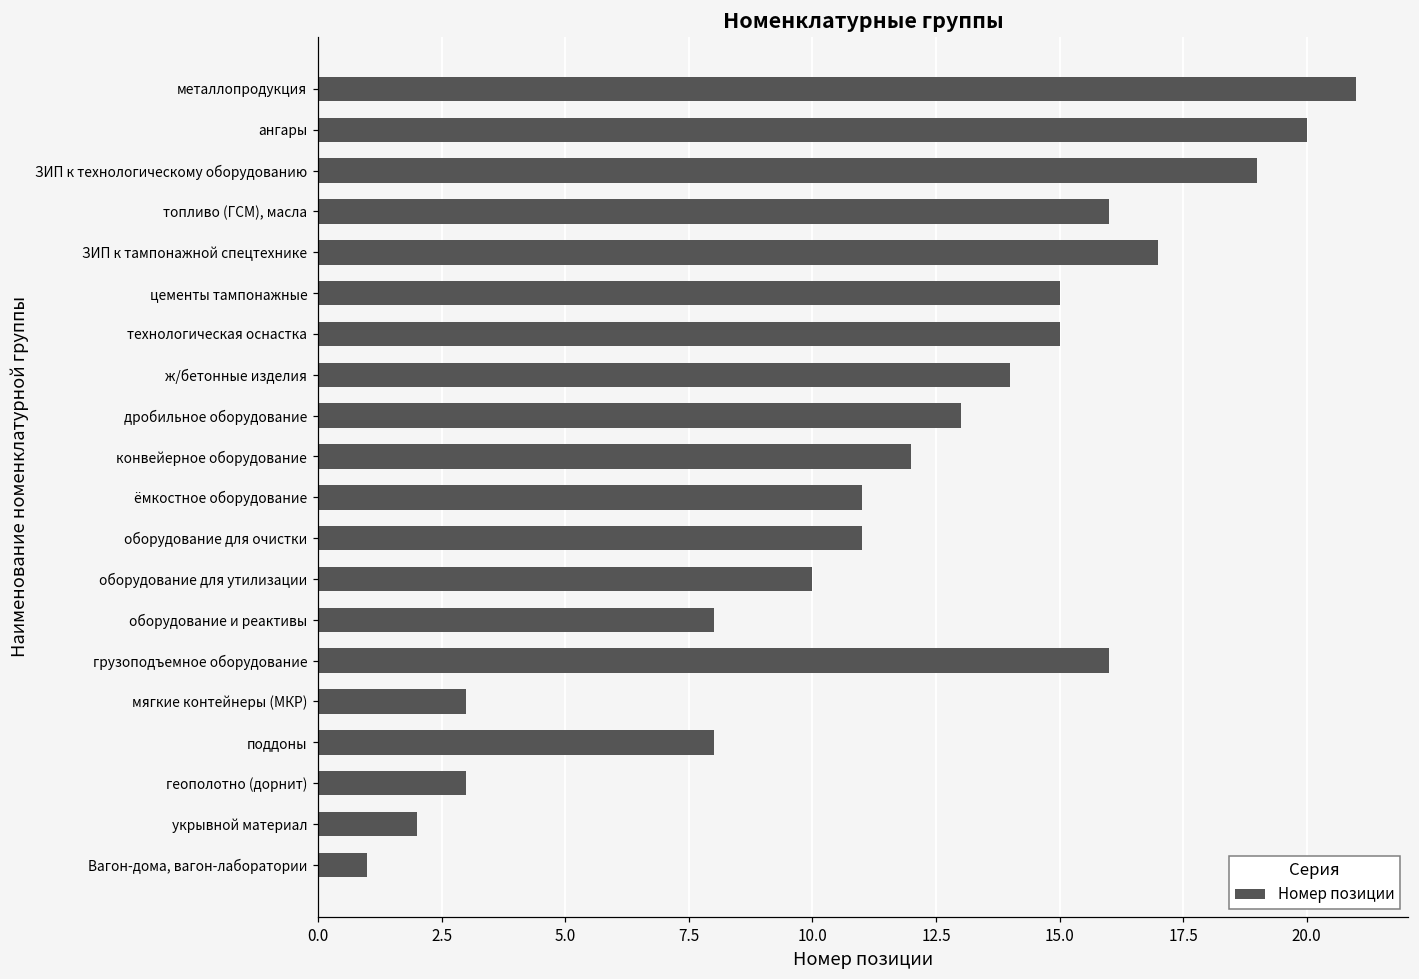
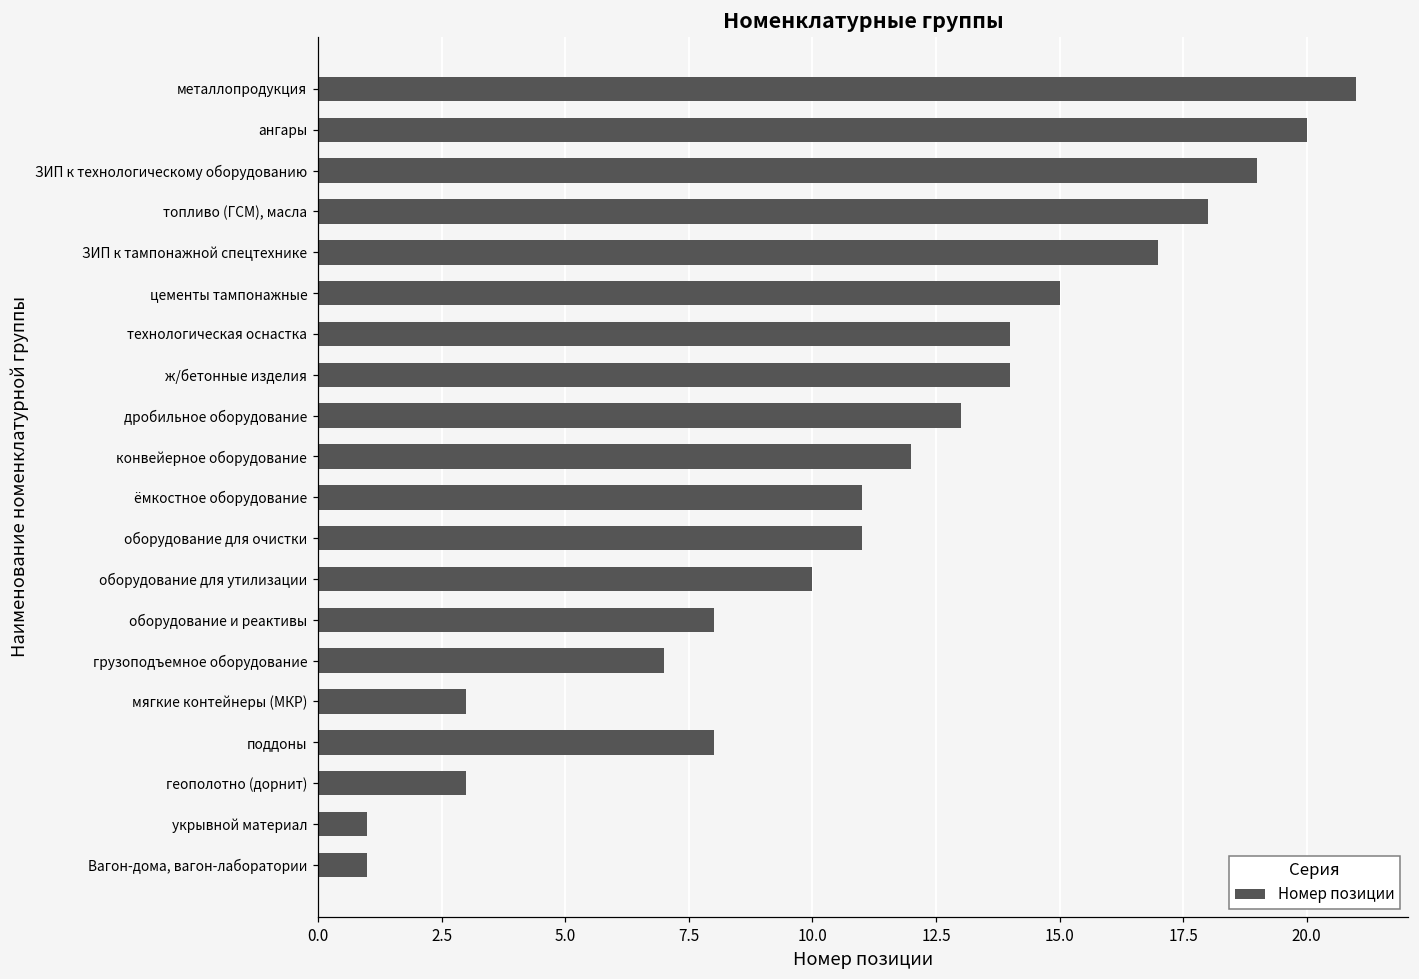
топливо (ГСМ), масла: 16 -> 18
технологическая оснастка: 15 -> 14
грузоподъемное оборудование: 16 -> 7
укрывной материал: 2 -> 1
